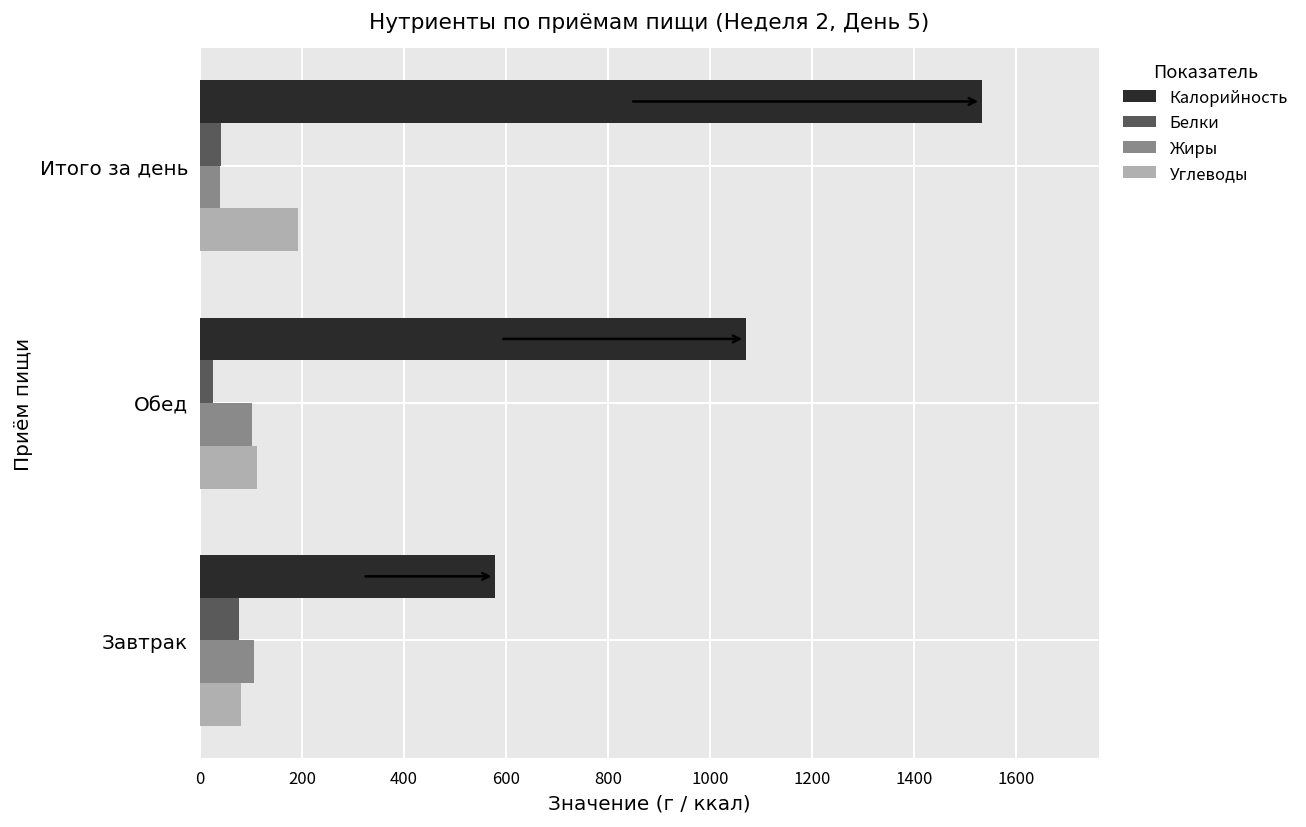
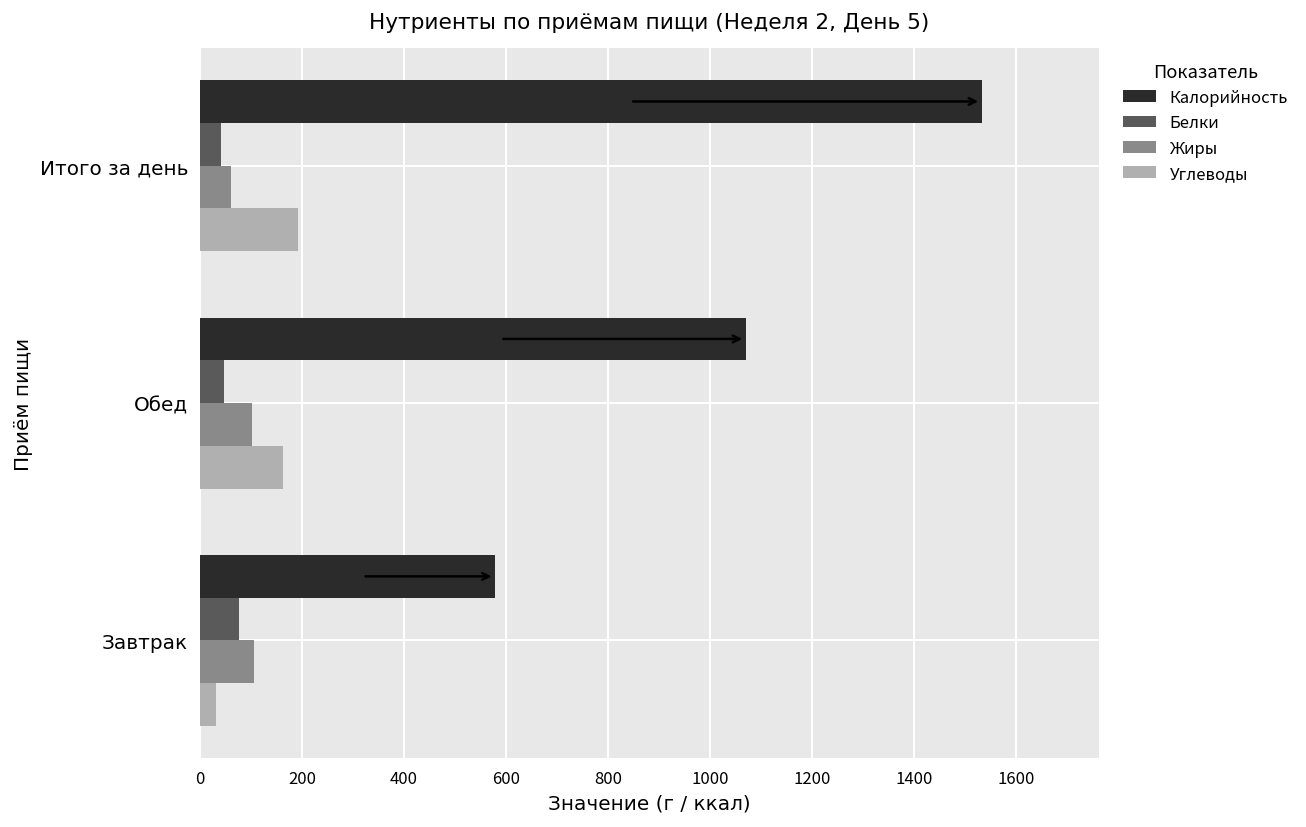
Жиры, Итого за день: 40 -> 60
Белки, Обед: 30 -> 50
Углеводы, Обед: 110 -> 160
Углеводы, Завтрак: 80 -> 30
